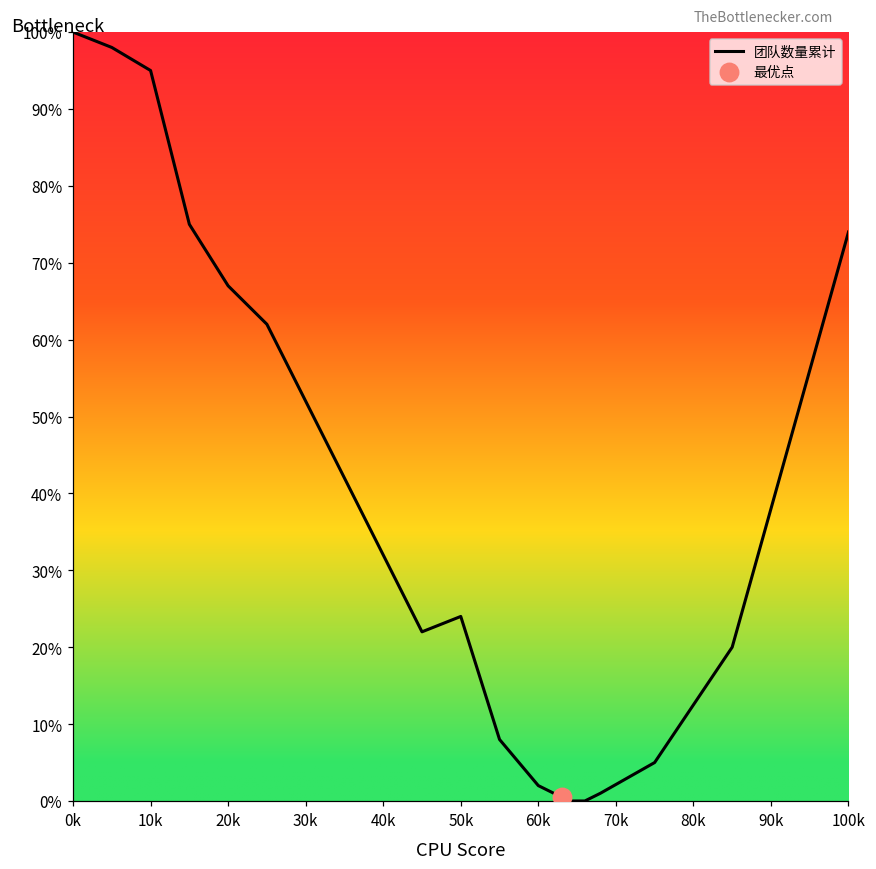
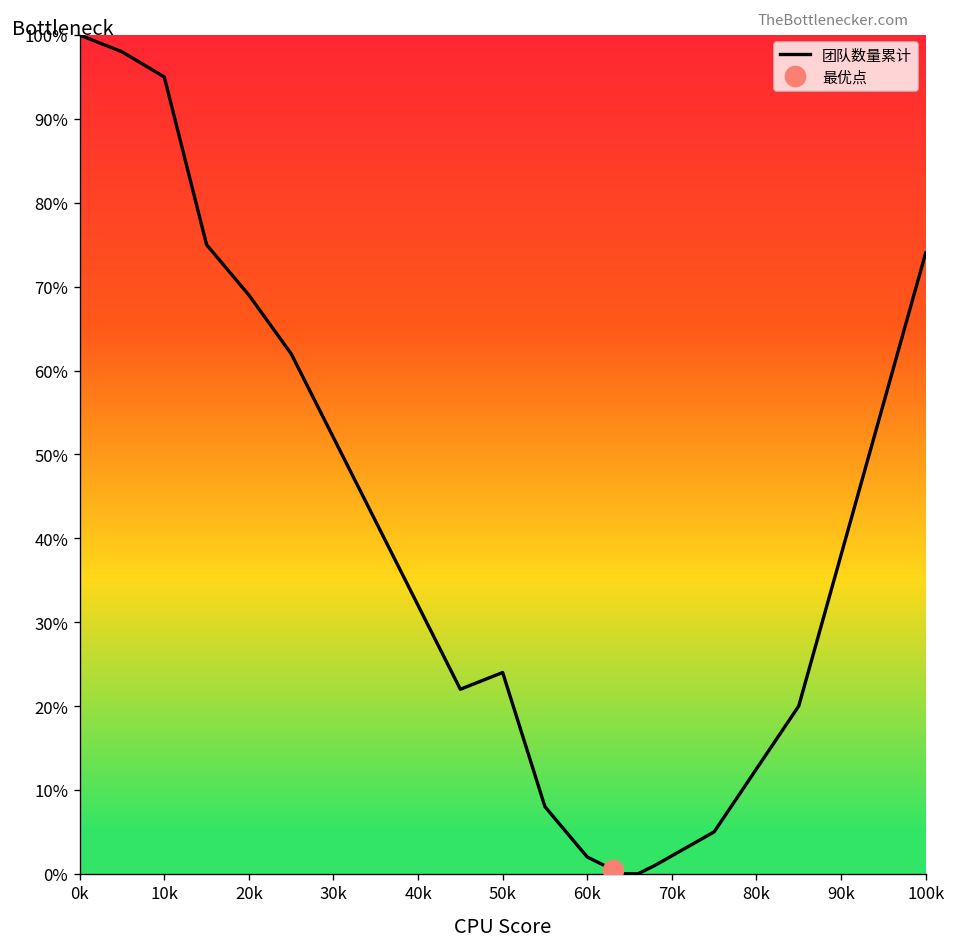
团队数量累计, 20k: 67% -> 69%
